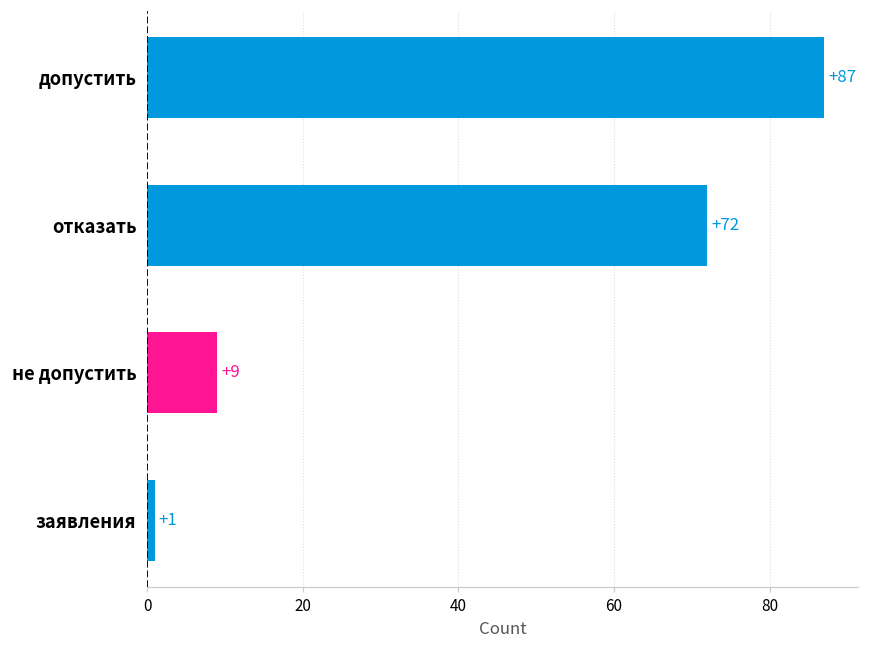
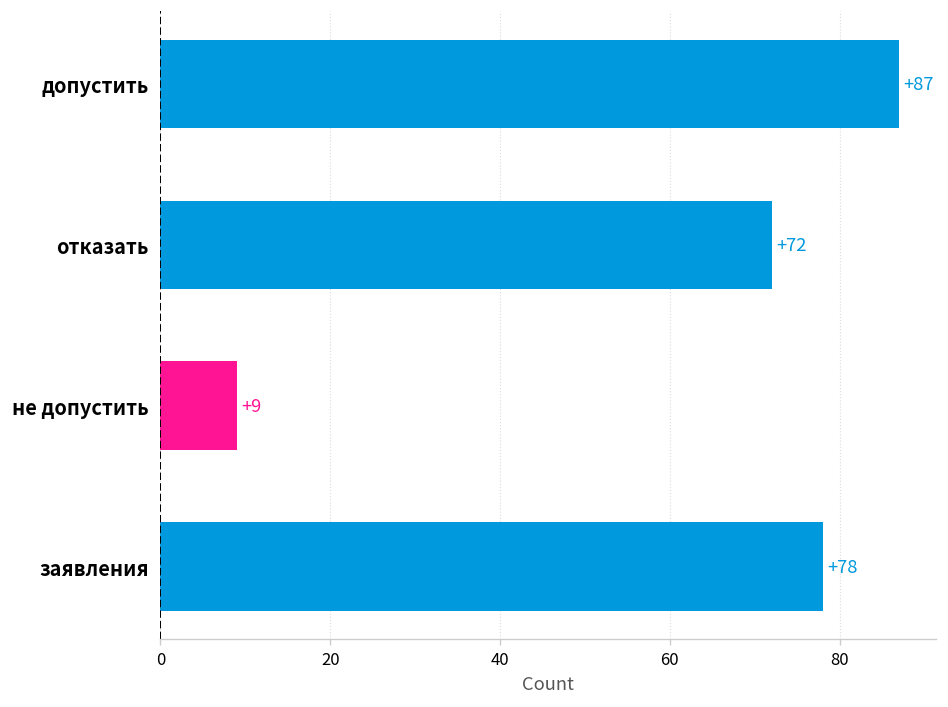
заявления: +1 -> +78
